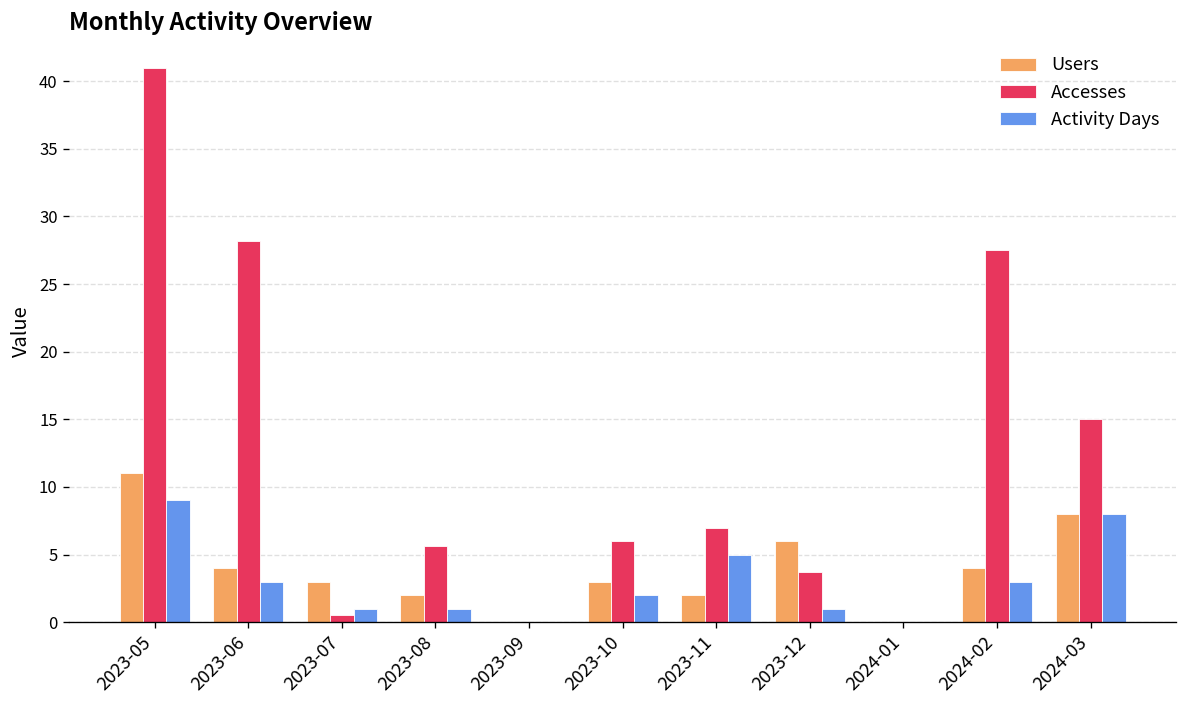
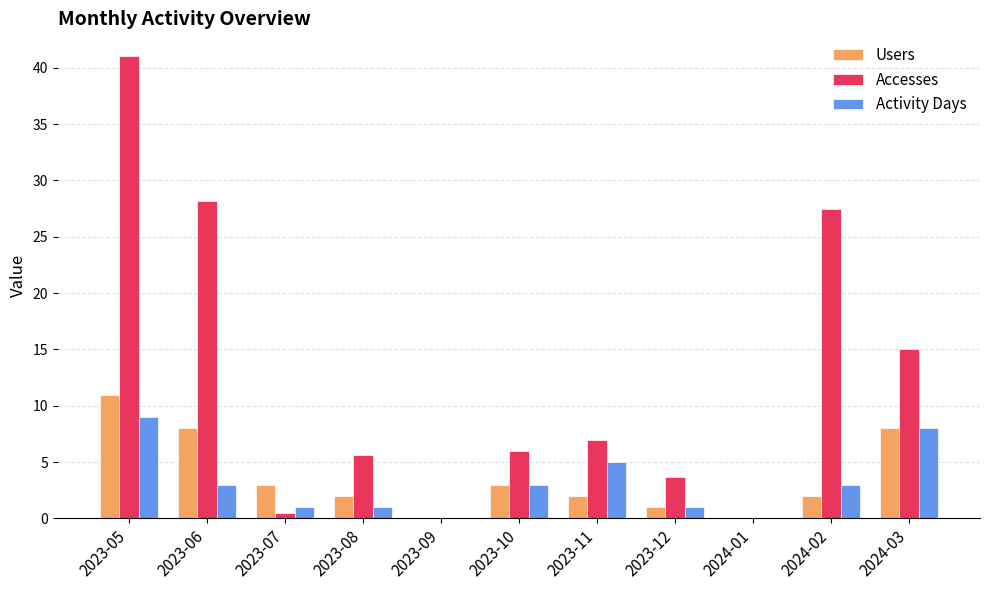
Users, 2023-06: 4 -> 8
Activity Days, 2023-10: 2 -> 3
Users, 2023-12: 6 -> 1
Users, 2024-02: 4 -> 2
